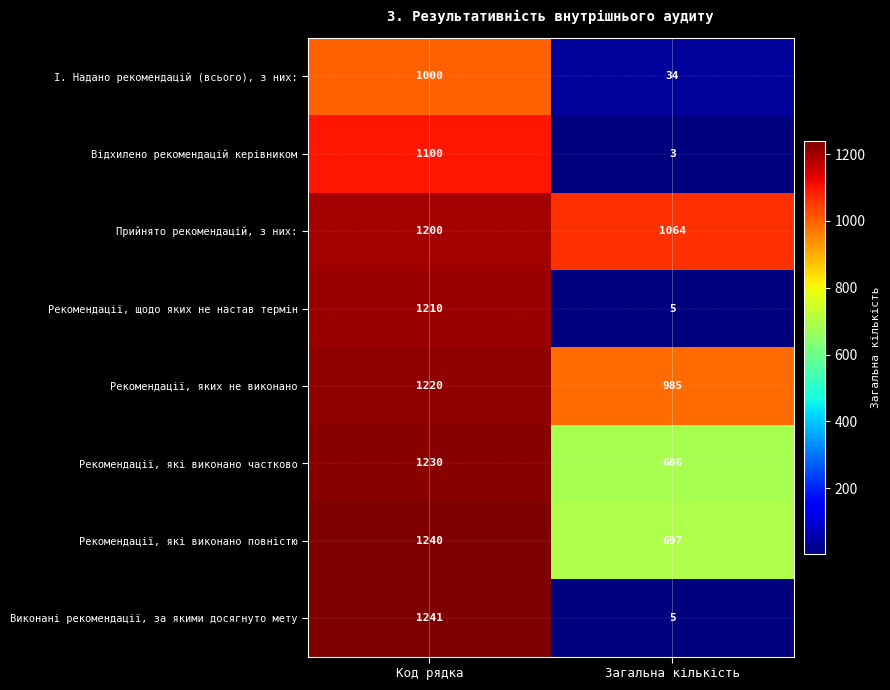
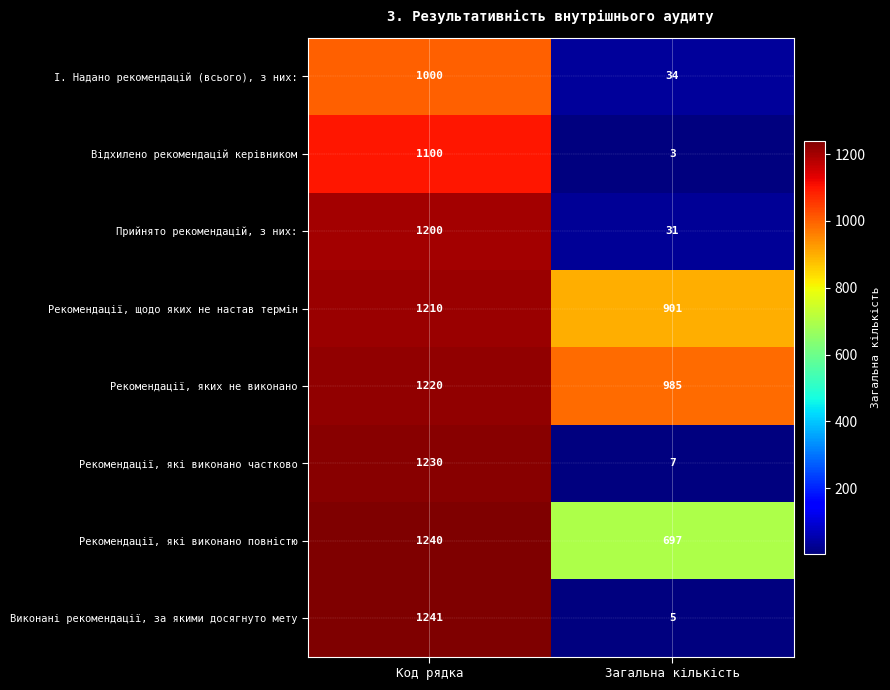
Прийнято рекомендацій, з них:, Загальна кількість: 1064 -> 31
Рекомендації, щодо яких не настав термін, Загальна кількість: 5 -> 901
Рекомендації, які виконано частково, Загальна кількість: 686 -> 7
